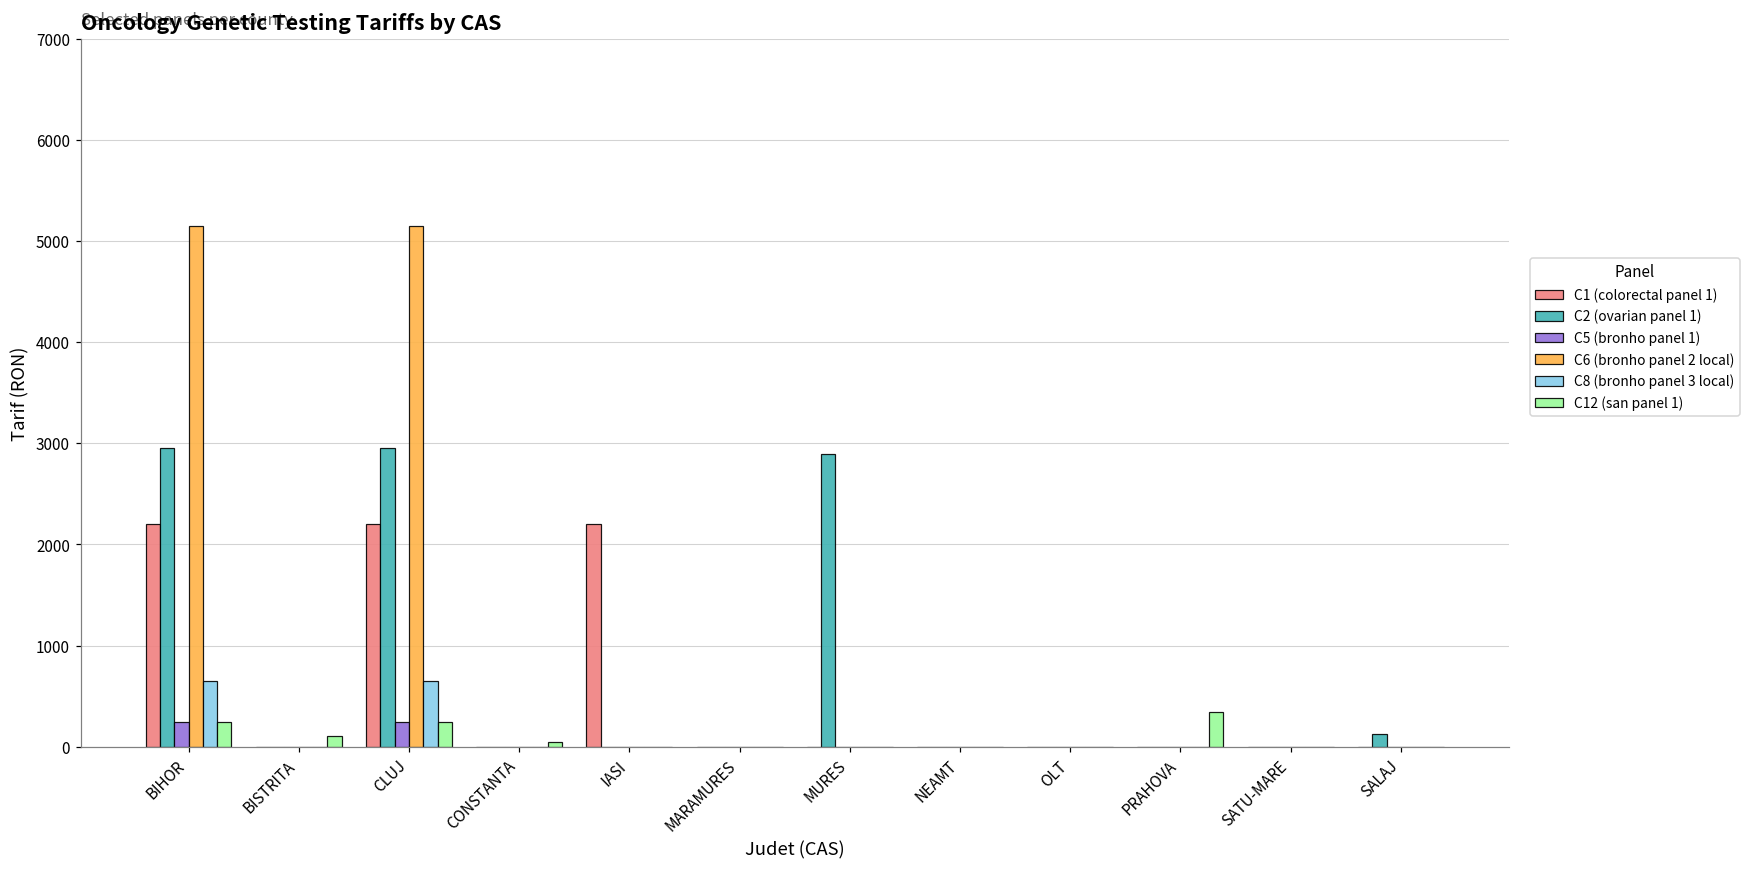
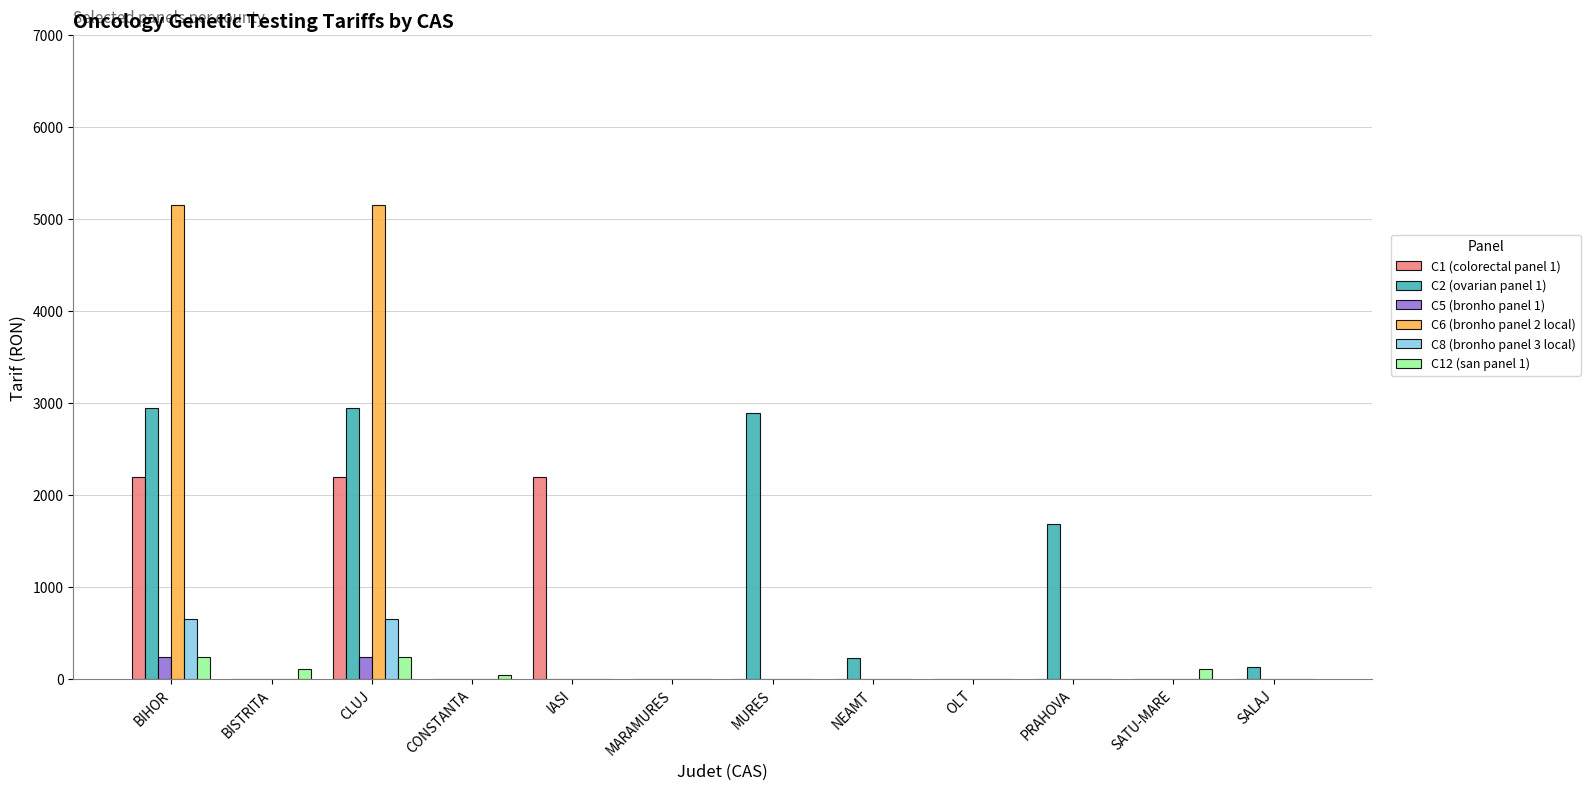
C2 (ovarian panel 1), NEAMT: 0 -> 200
C2 (ovarian panel 1), PRAHOVA: 0 -> 1700
C12 (san panel 1), PRAHOVA: 300 -> 0
C12 (san panel 1), SATU-MARE: 0 -> 100
